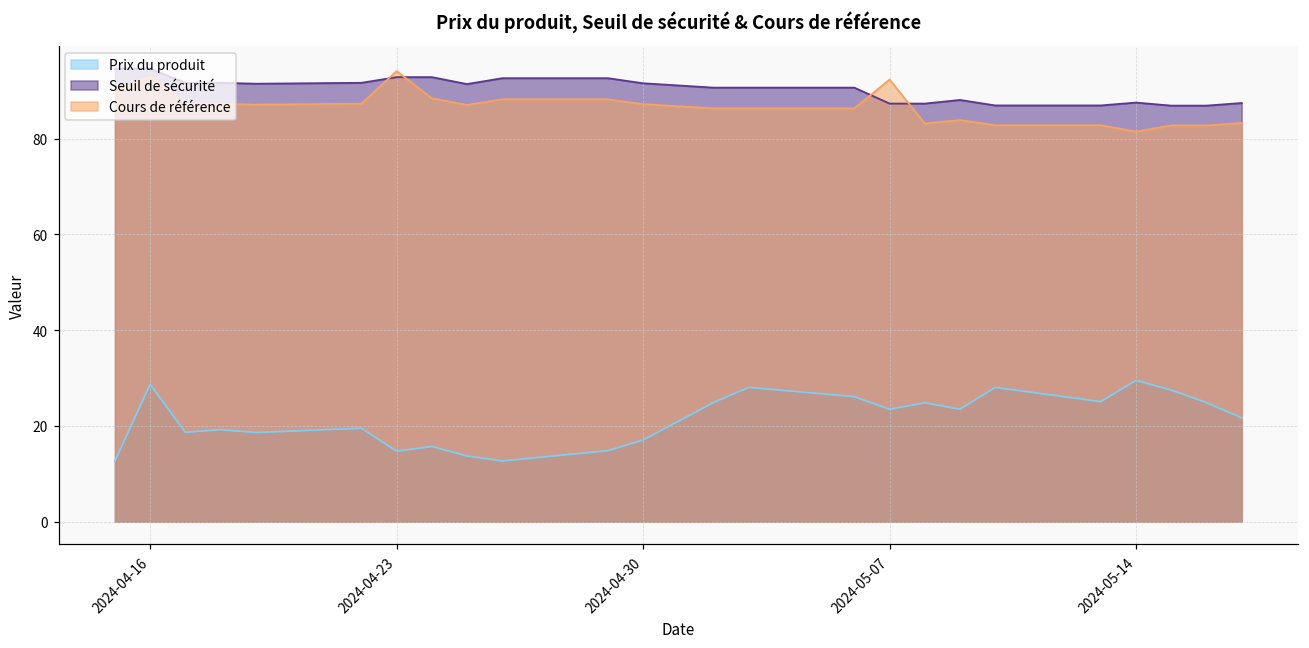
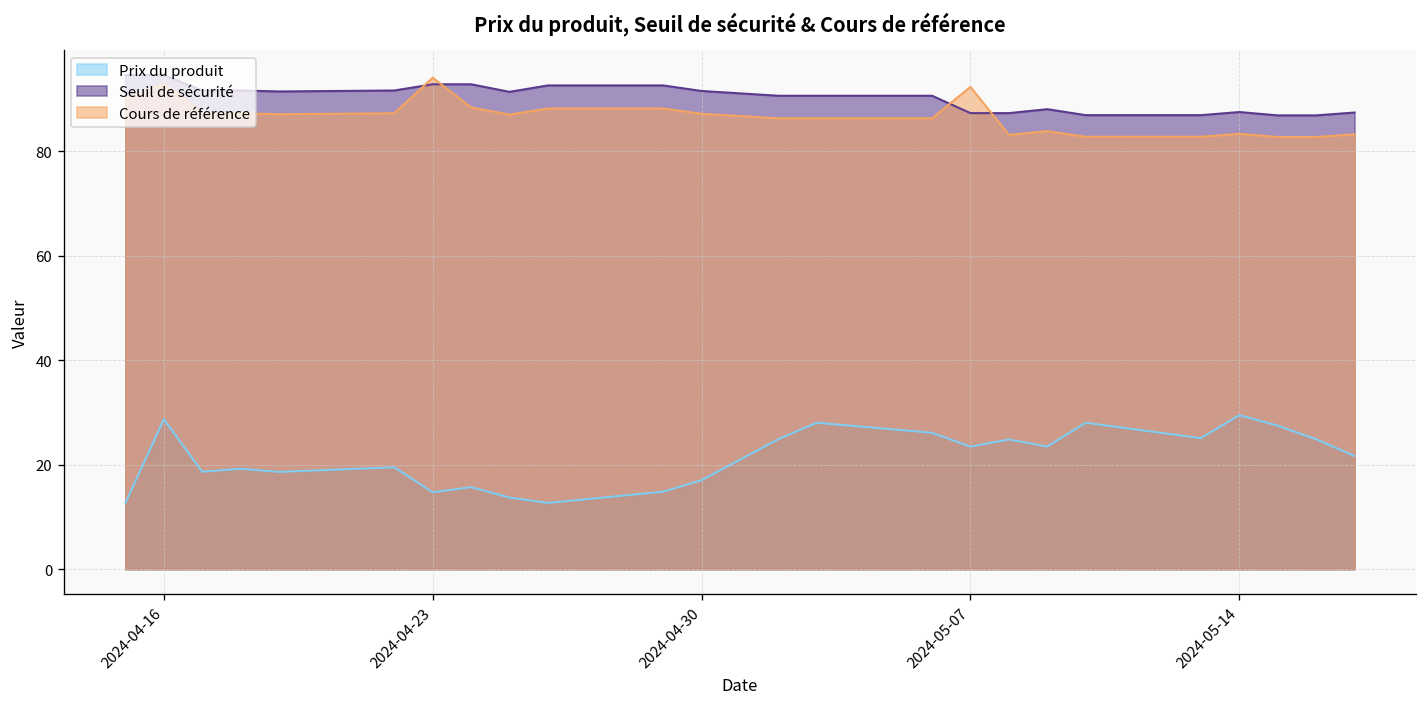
Cours de référence, 2024-05-14: 81 -> 83
